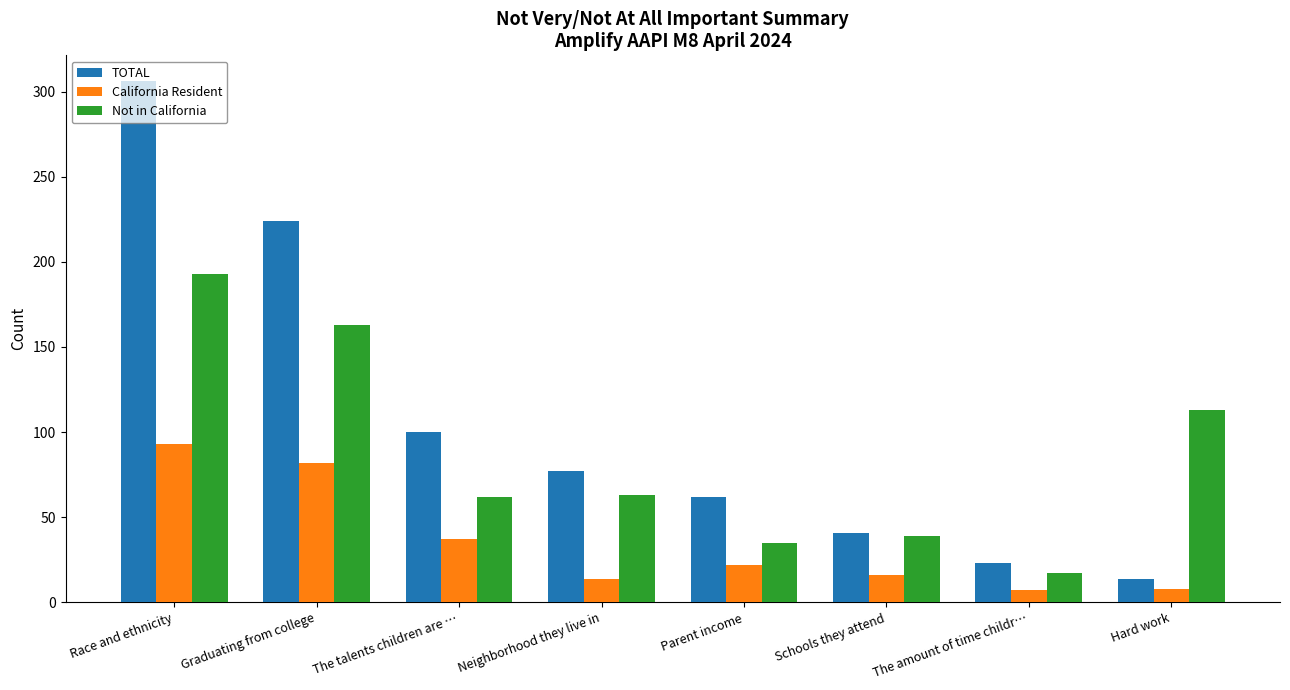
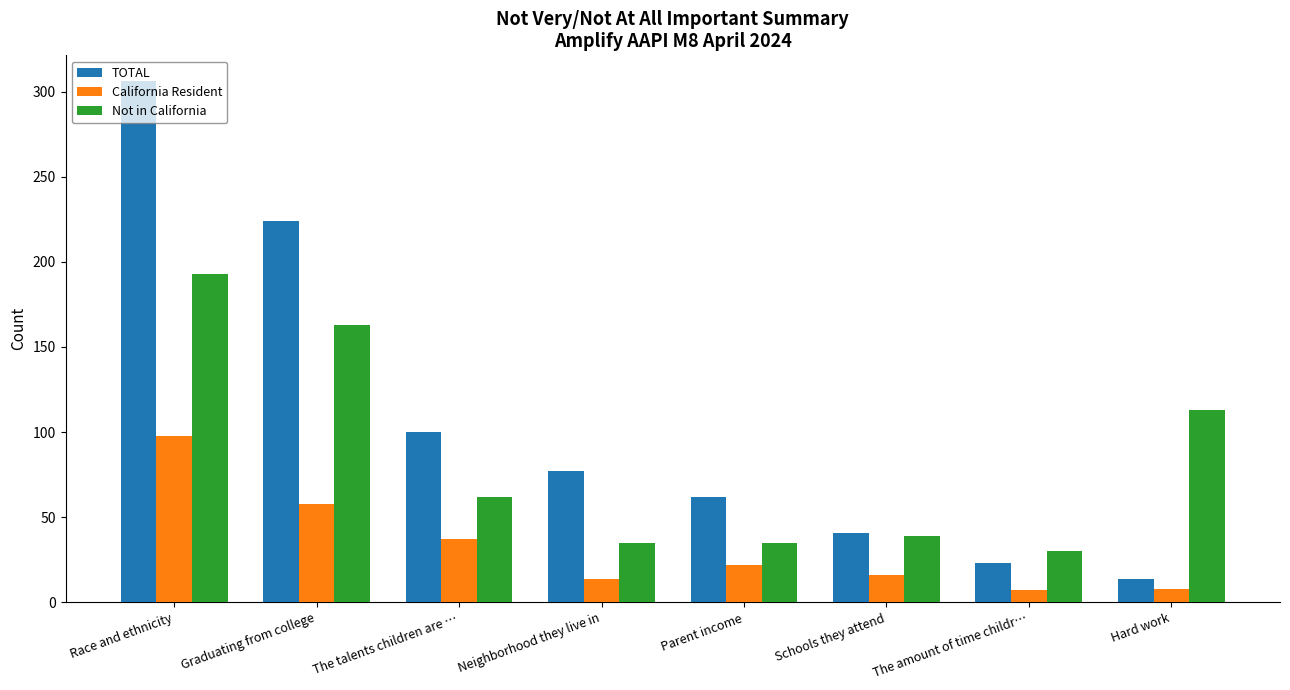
California Resident, Race and ethnicity: 93 -> 98
California Resident, Graduating from college: 82 -> 58
Not in California, Neighborhood they live in: 63 -> 35
Not in California, The amount of time childr…: 17 -> 30
